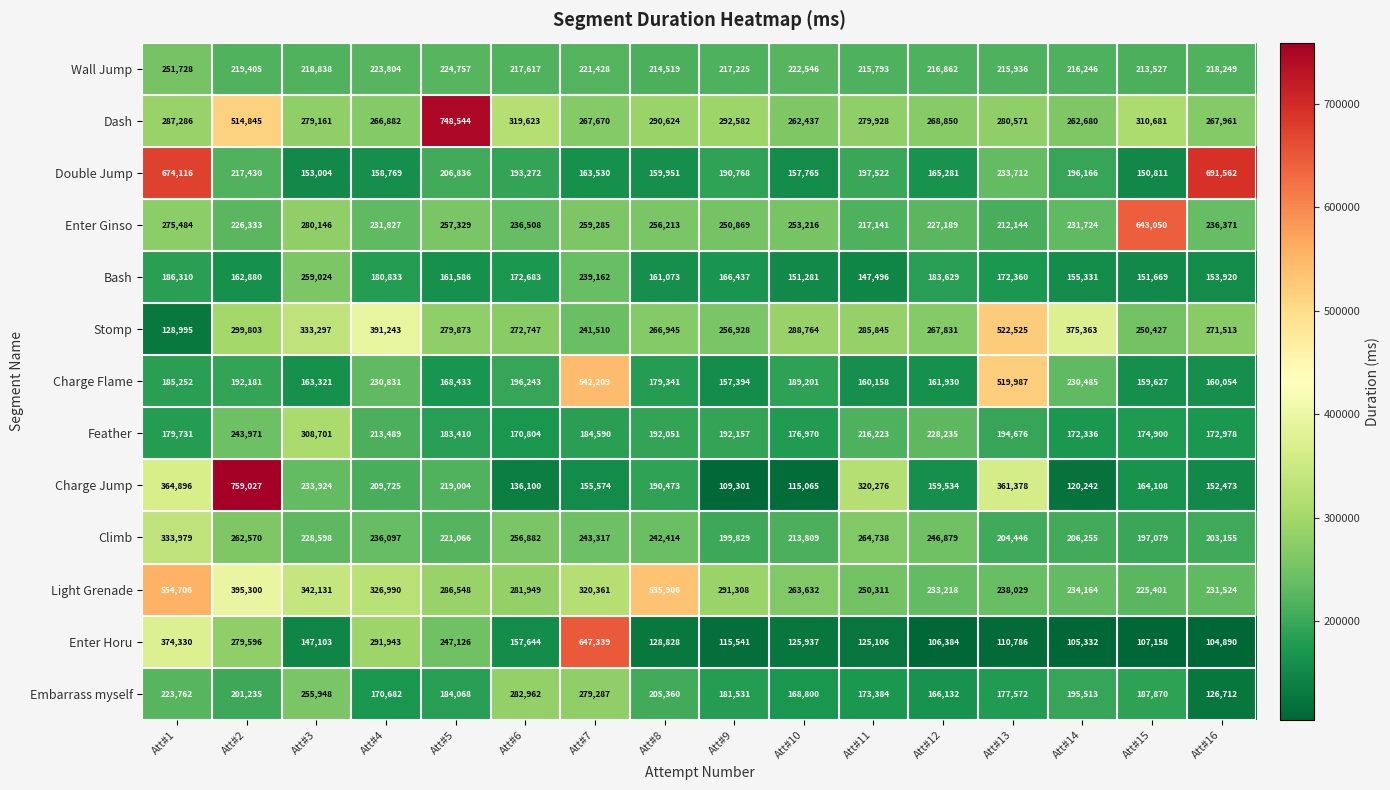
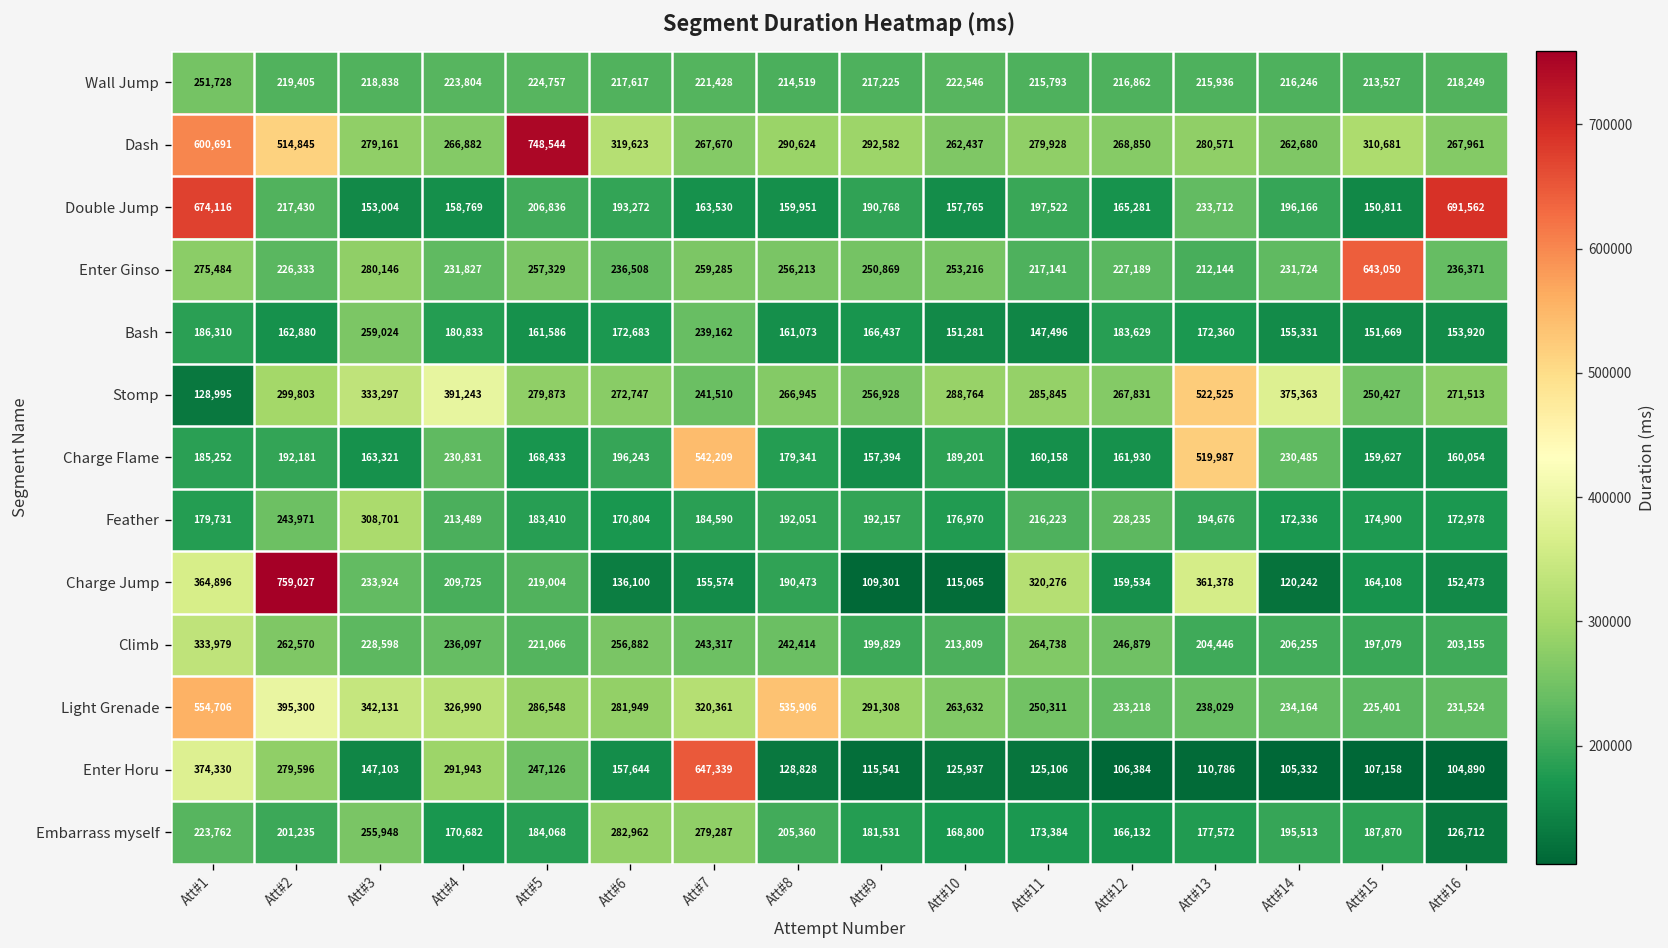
Dash, Att#1: 287,286 -> 600,691
